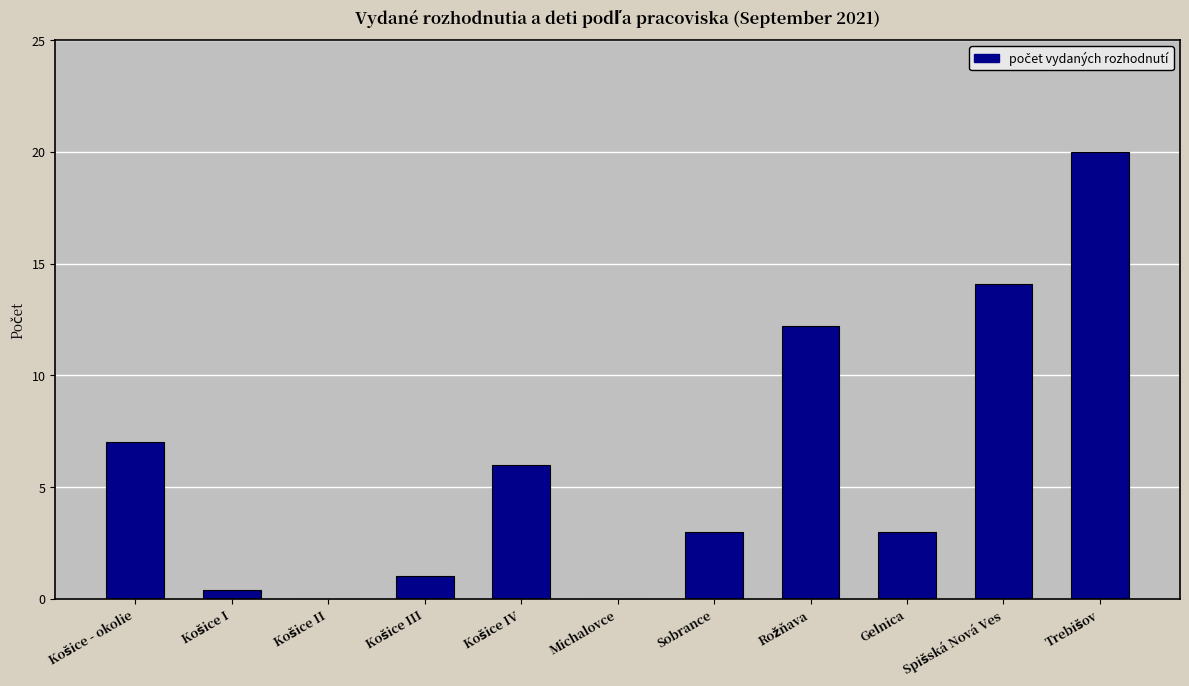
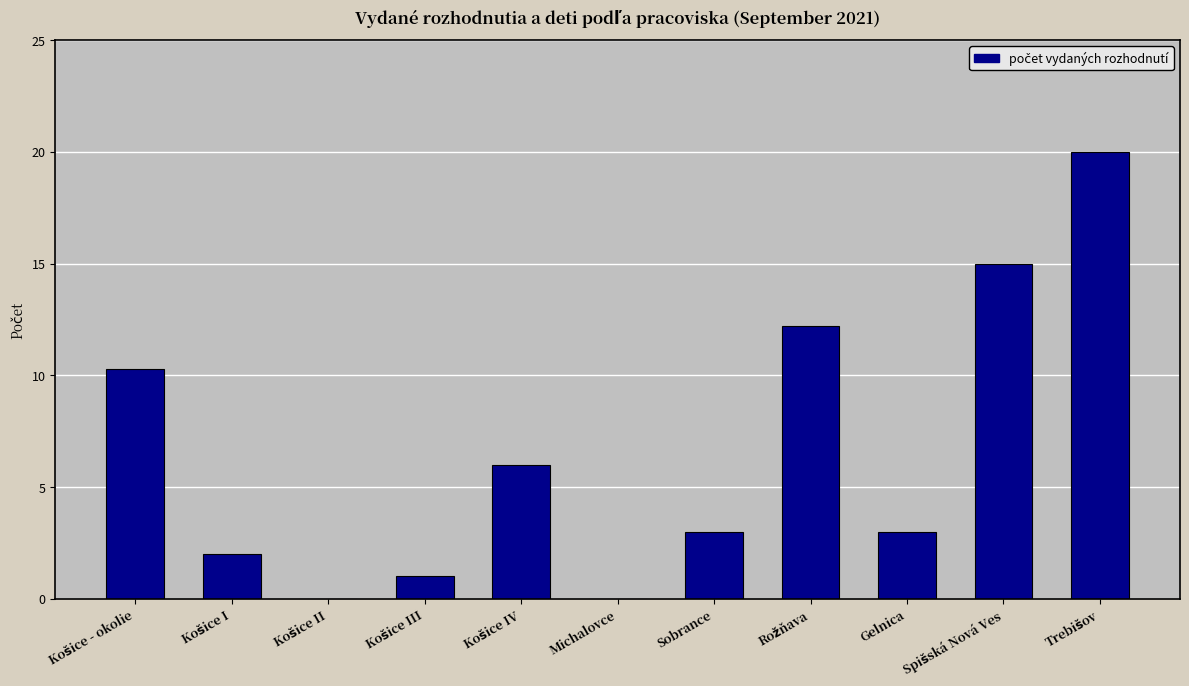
Košice - okolie: 7.0 -> 10.3
Košice I: 0.4 -> 2.0
Spišská Nová Ves: 14.1 -> 15.0
